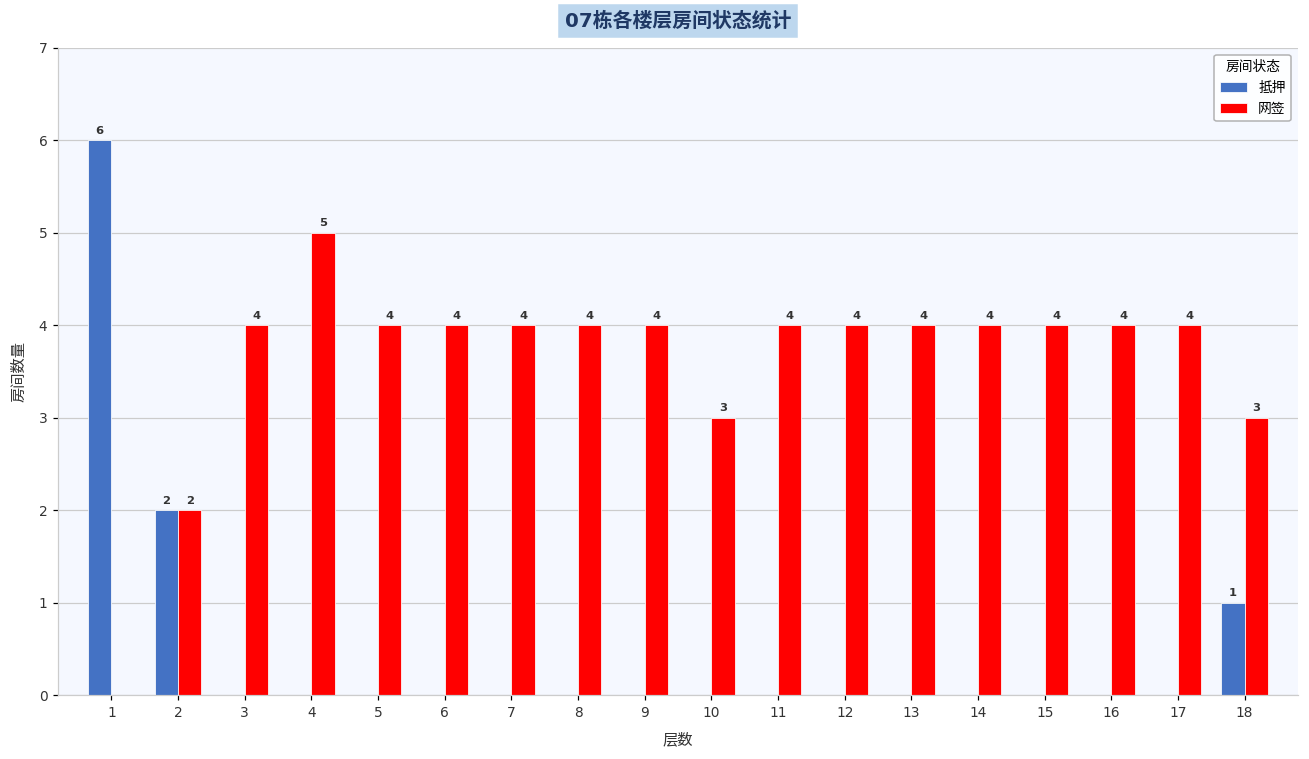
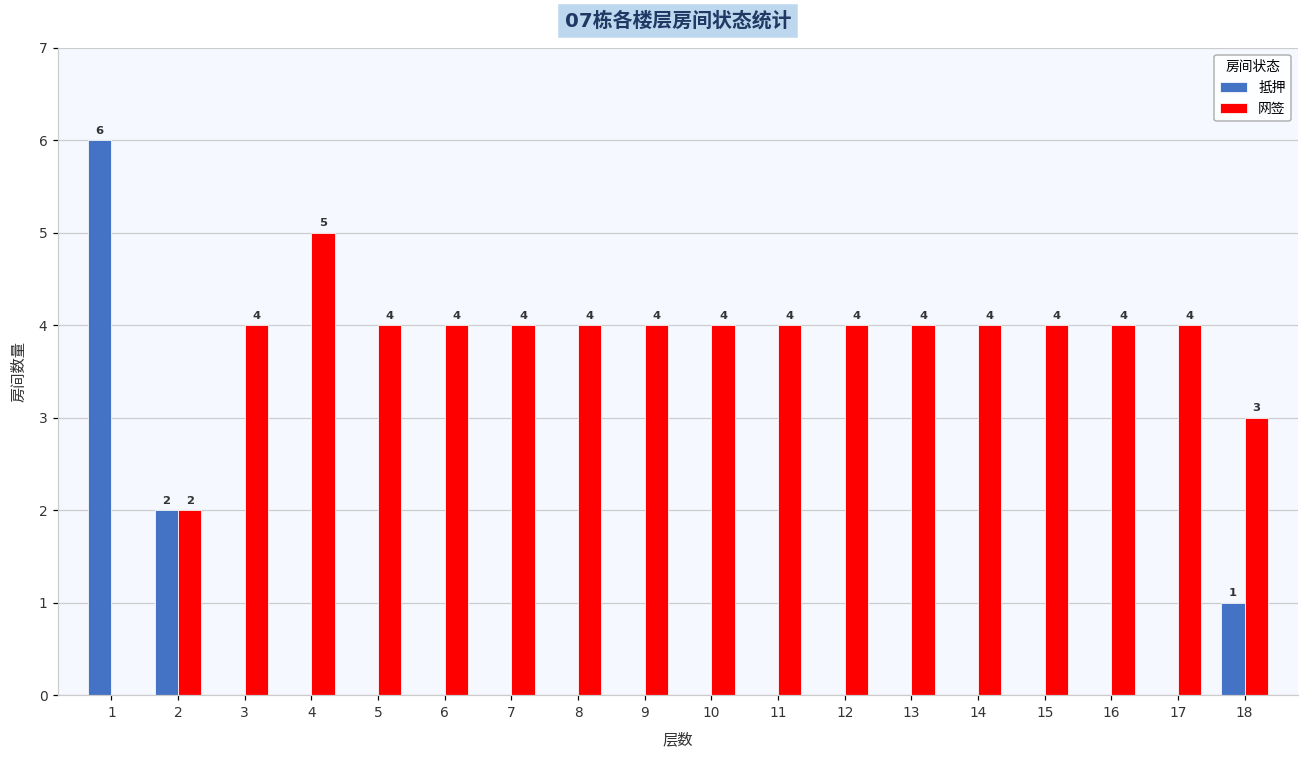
网签, 10: 3 -> 4
